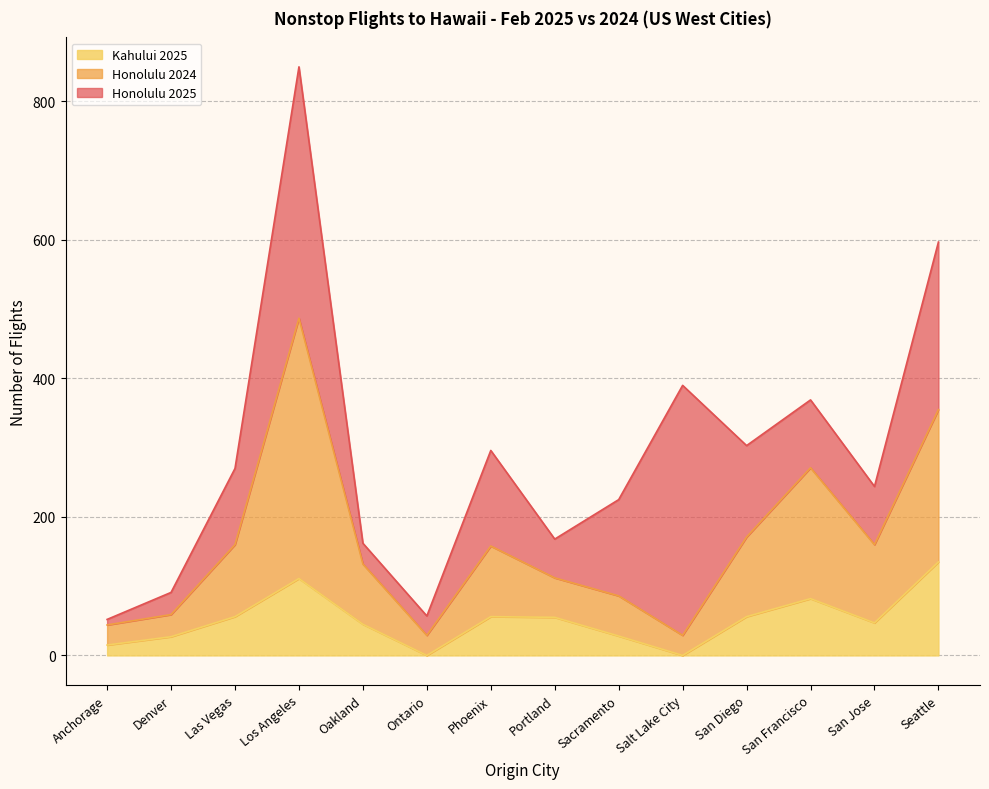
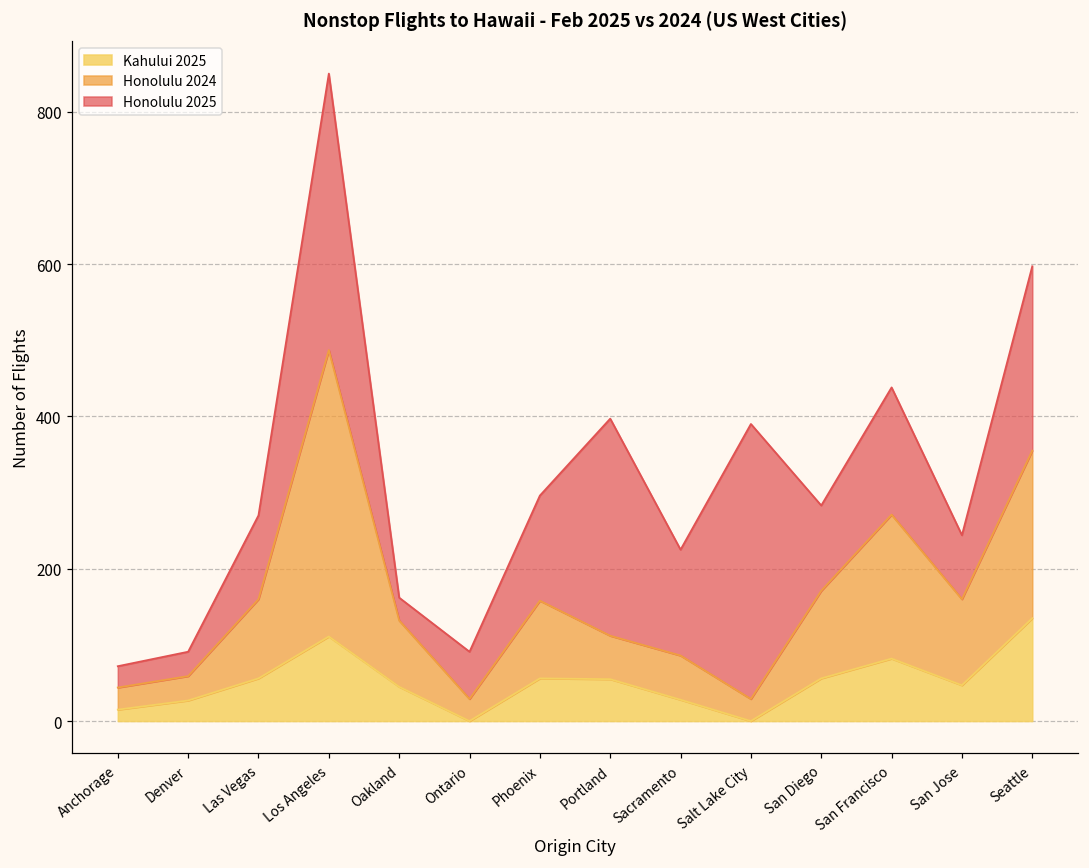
Honolulu 2025, Anchorage: 10 -> 30
Honolulu 2025, Ontario: 30 -> 60
Honolulu 2025, Portland: 60 -> 290
Honolulu 2025, San Diego: 130 -> 110
Honolulu 2025, San Francisco: 100 -> 170
